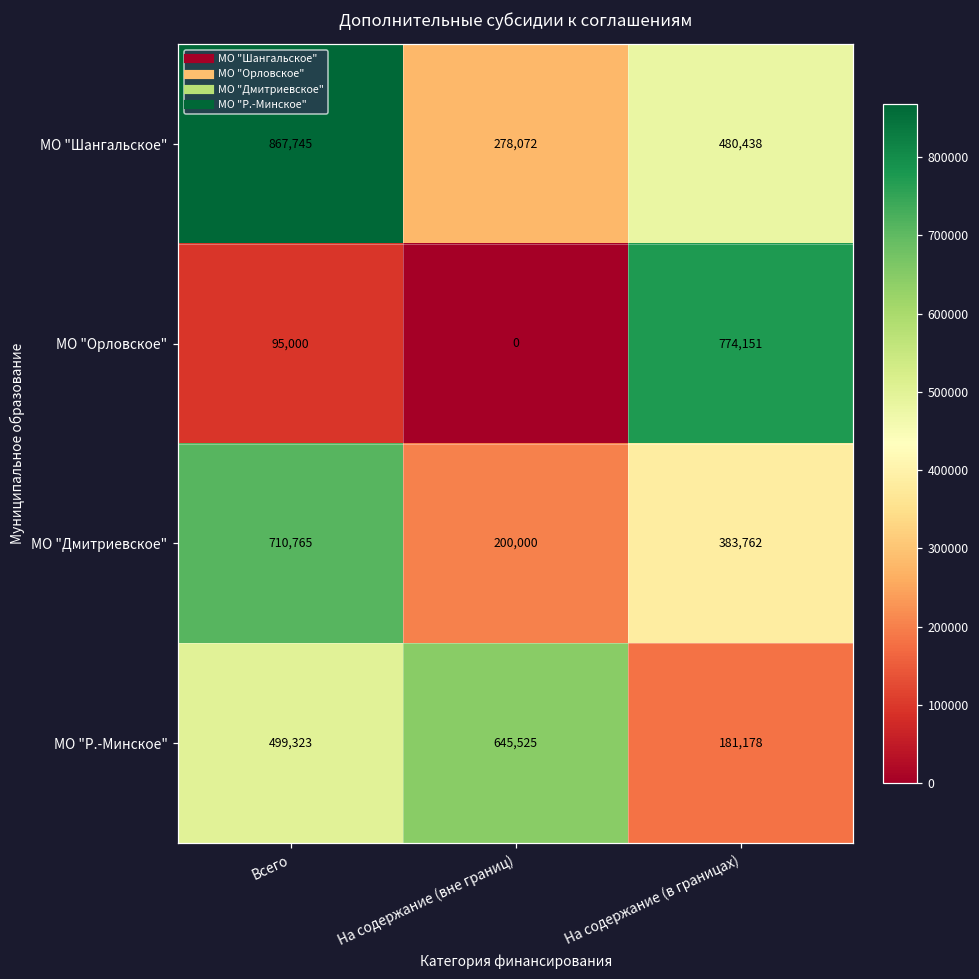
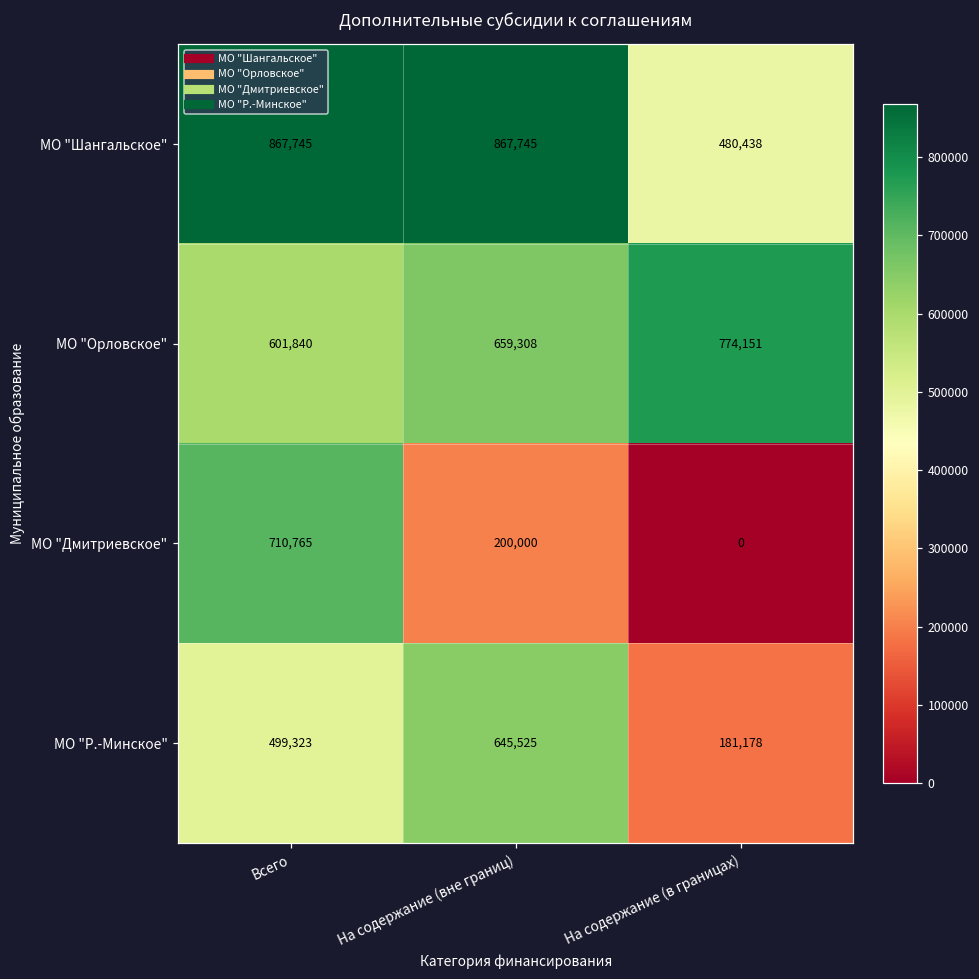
МО "Шангальское", На содержание (вне границ): 278,072 -> 867,745
МО "Орловское", Всего: 95,000 -> 601,840
МО "Орловское", На содержание (вне границ): 0 -> 659,308
МО "Дмитриевское", На содержание (в границах): 383,762 -> 0
